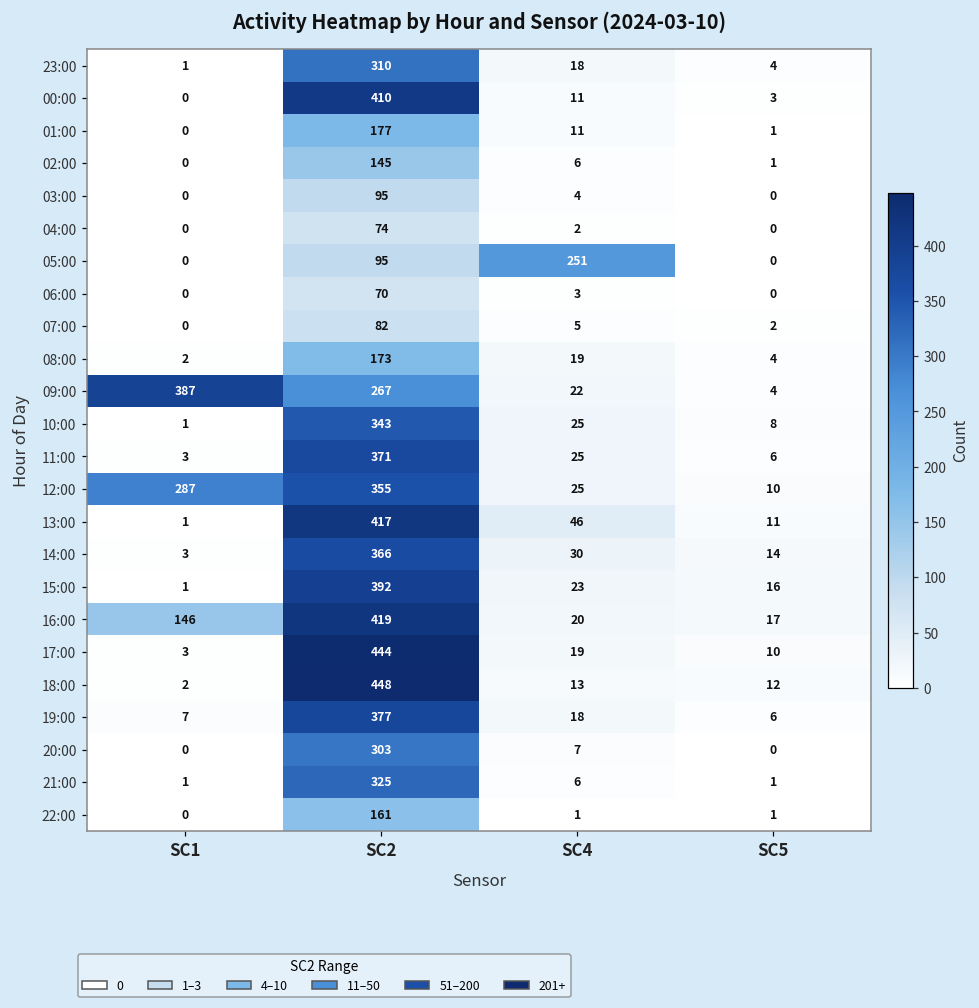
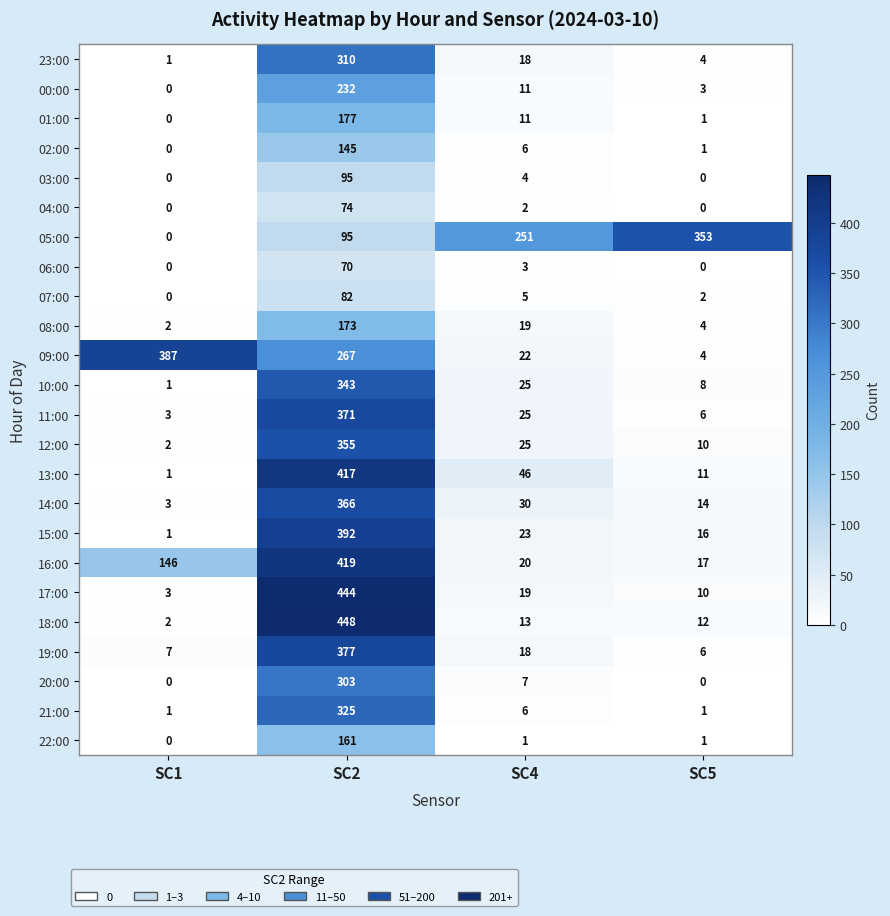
00:00, SC2: 410 -> 232
05:00, SC5: 0 -> 353
12:00, SC1: 287 -> 2
